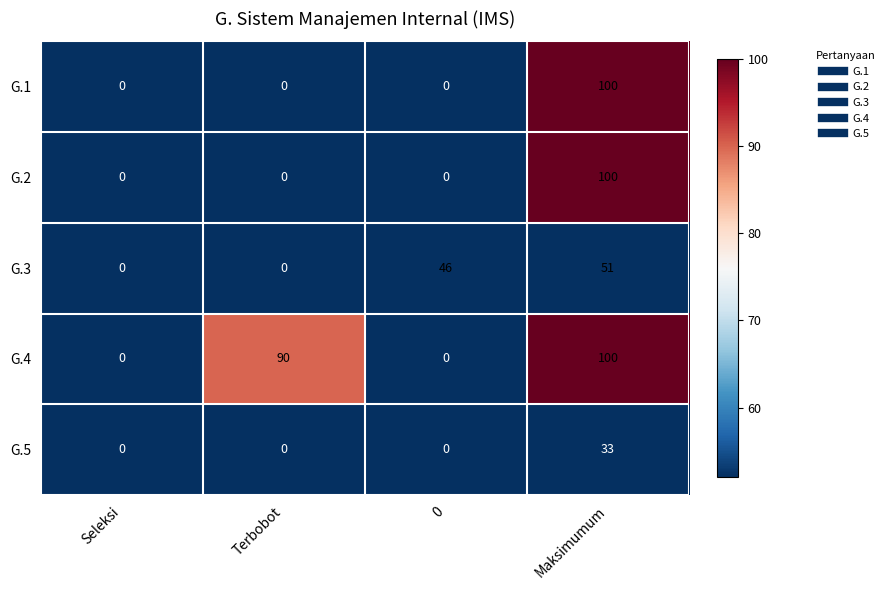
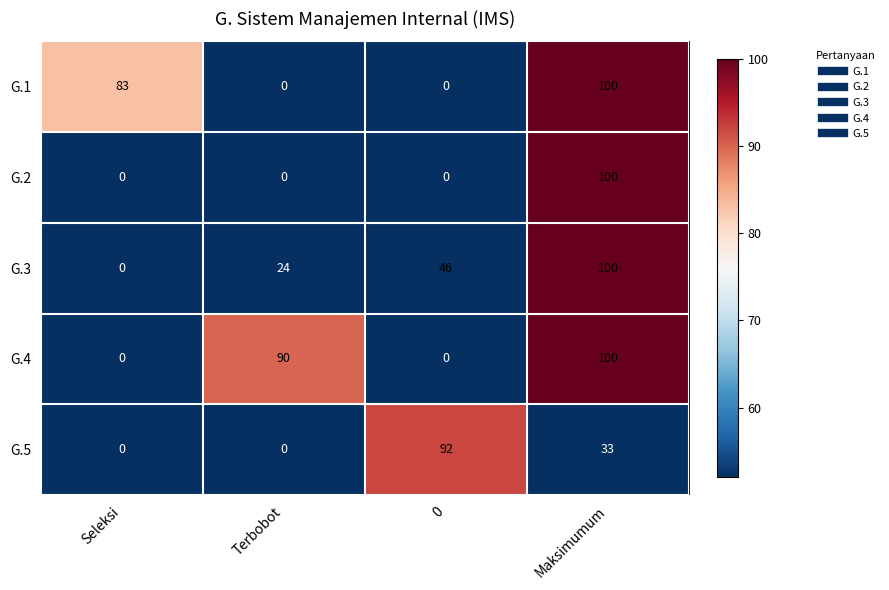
G.1, Seleksi: 0 -> 83
G.3, Terbobot: 0 -> 24
G.3, Maksimumum: 51 -> 100
G.5, 0: 0 -> 92
